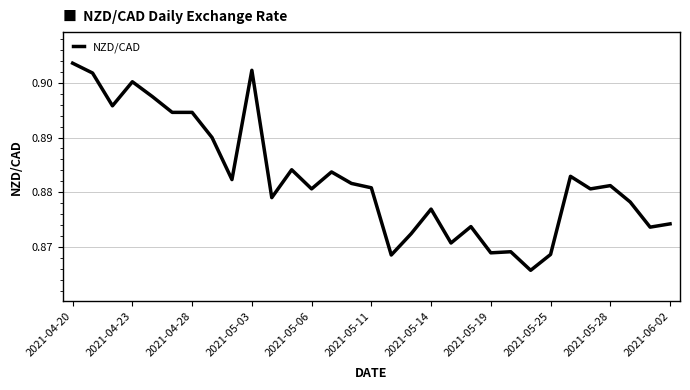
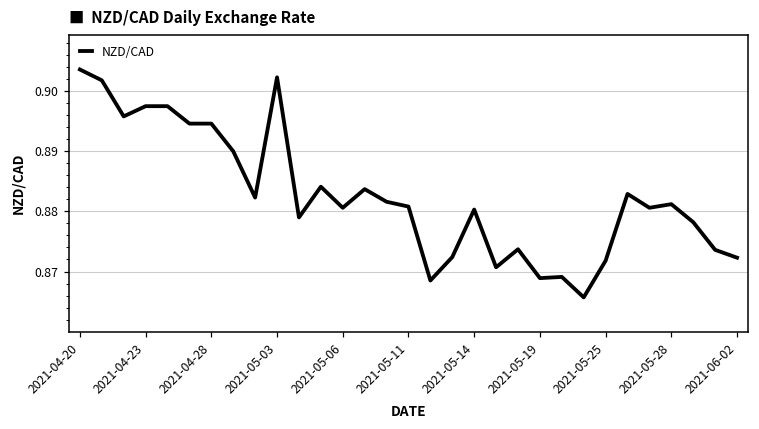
2021-04-23: 0.900 -> 0.898
2021-05-14: 0.877 -> 0.880
2021-05-25: 0.869 -> 0.872
2021-06-02: 0.874 -> 0.872
